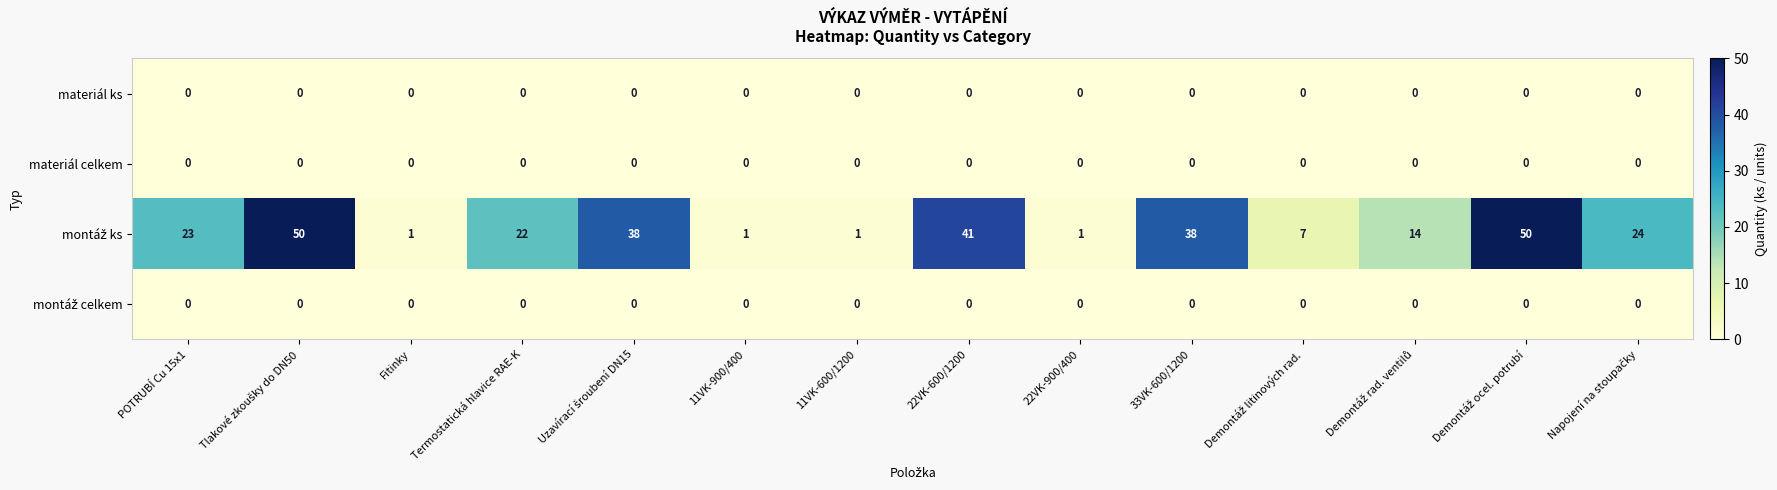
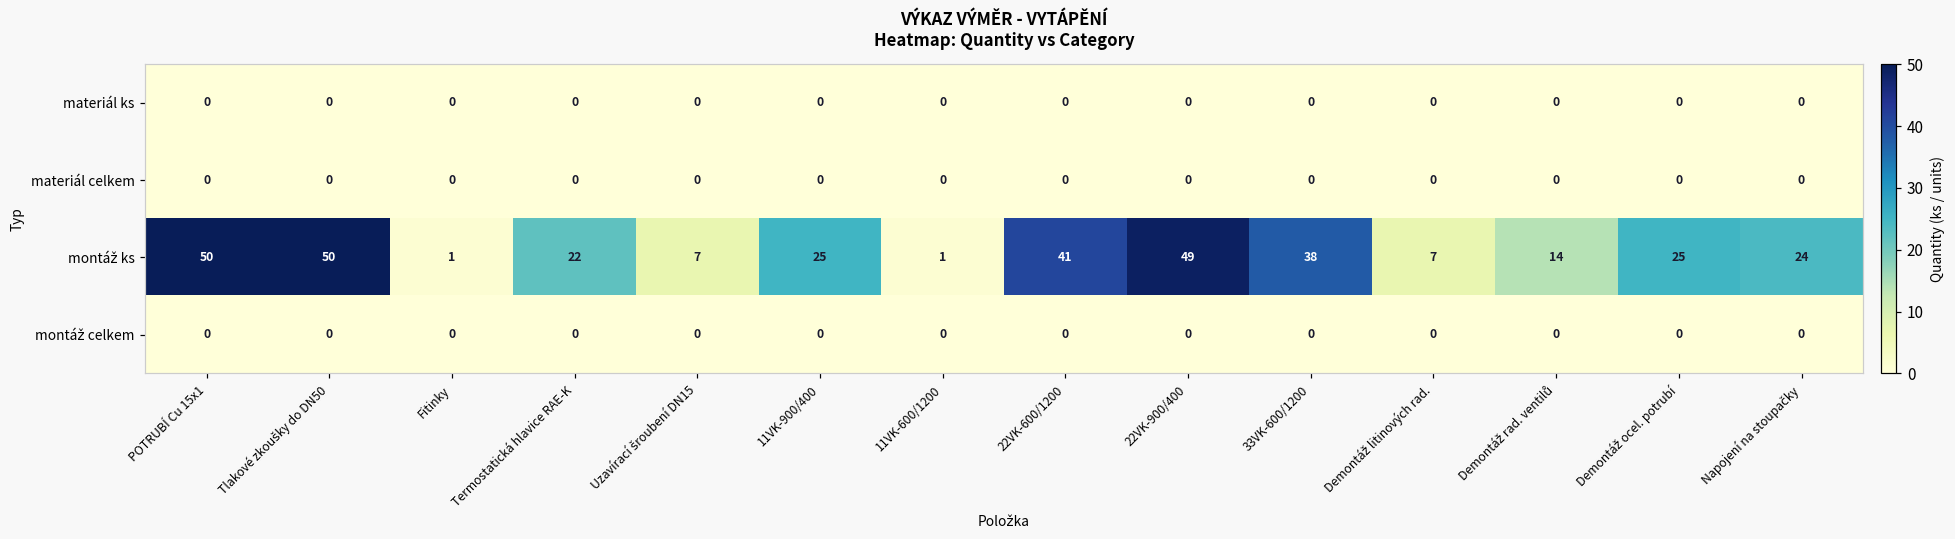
montáž ks, POTRUBÍ Cu 15x1: 23 -> 50
montáž ks, Uzavírací šroubení DN15: 38 -> 7
montáž ks, 11VK-900/400: 1 -> 25
montáž ks, 22VK-900/400: 1 -> 49
montáž ks, Demontáž ocel. potrubí: 50 -> 25
